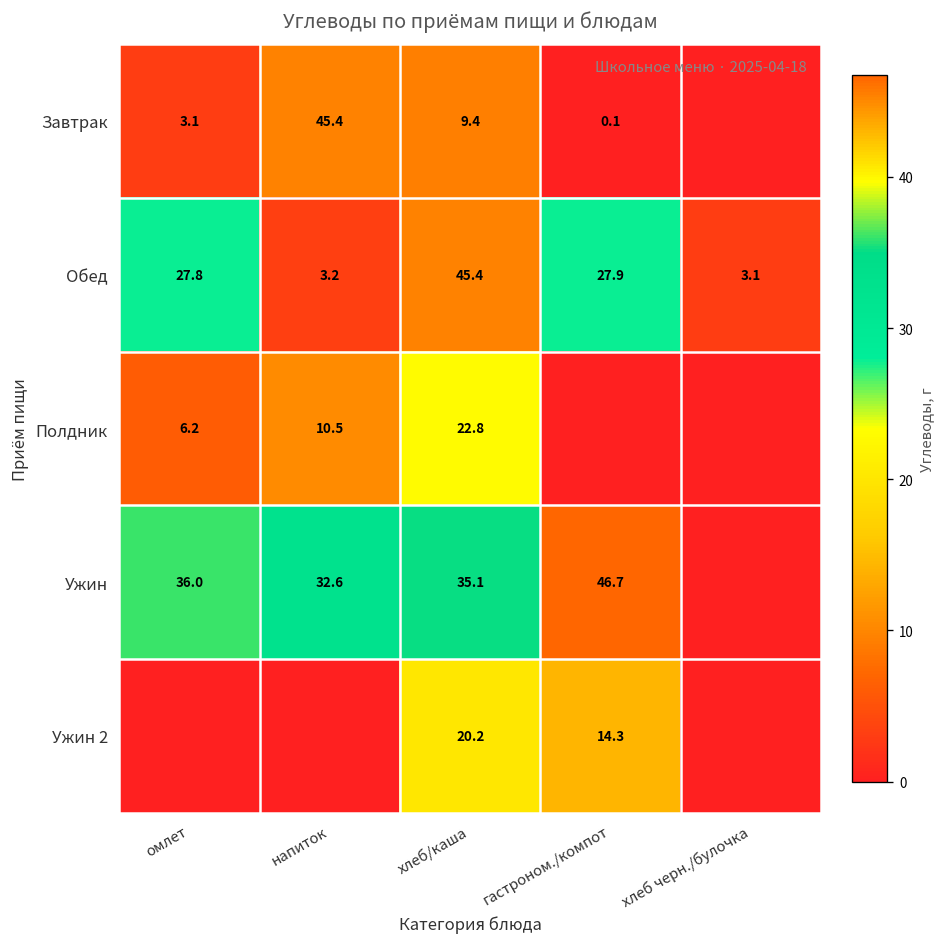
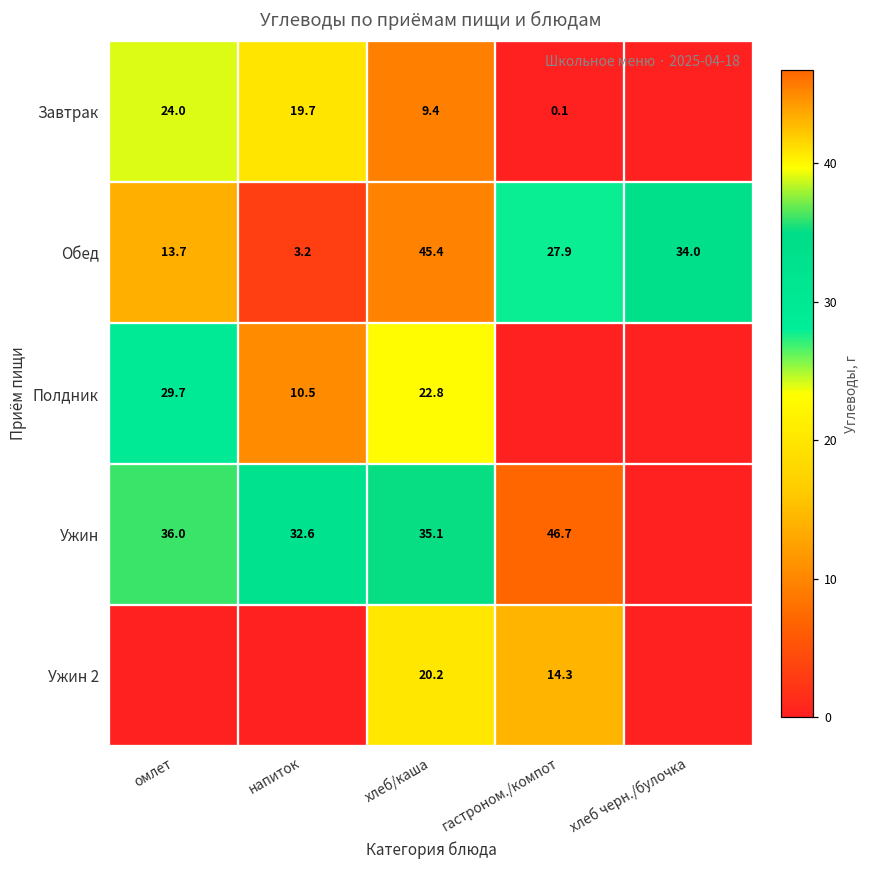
Завтрак, омлет: 3.1 -> 24.0
Завтрак, напиток: 45.4 -> 19.7
Обед, омлет: 27.8 -> 13.7
Обед, хлеб черн./булочка: 3.1 -> 34.0
Полдник, омлет: 6.2 -> 29.7
